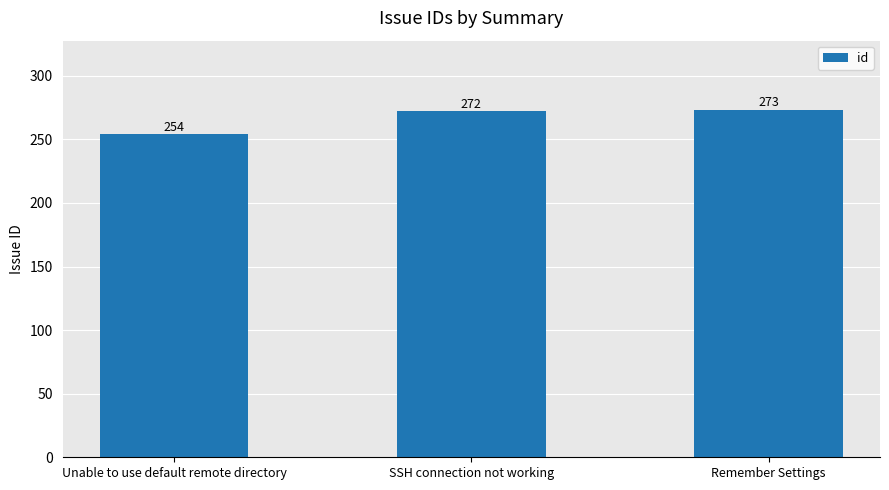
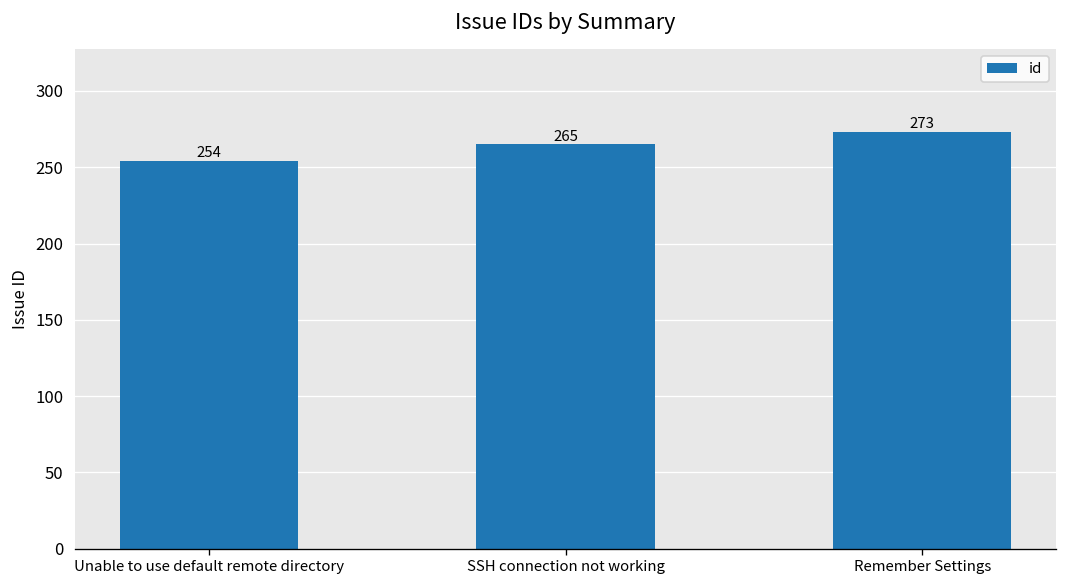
SSH connection not working: 272 -> 265
